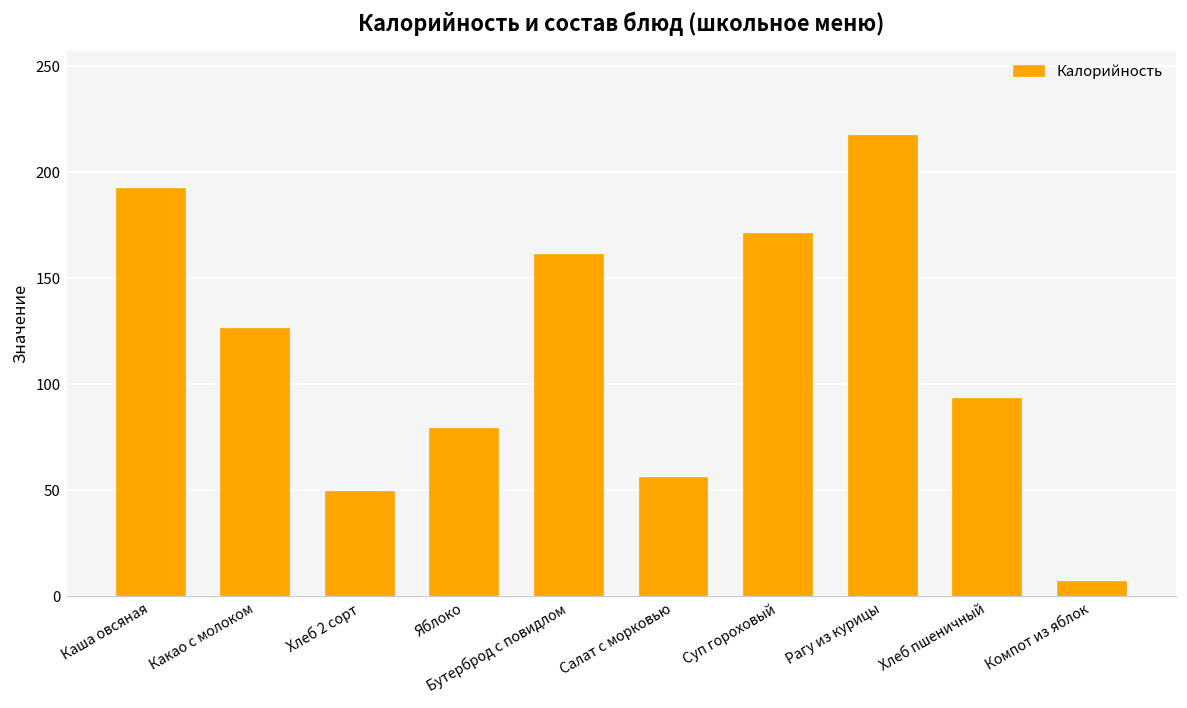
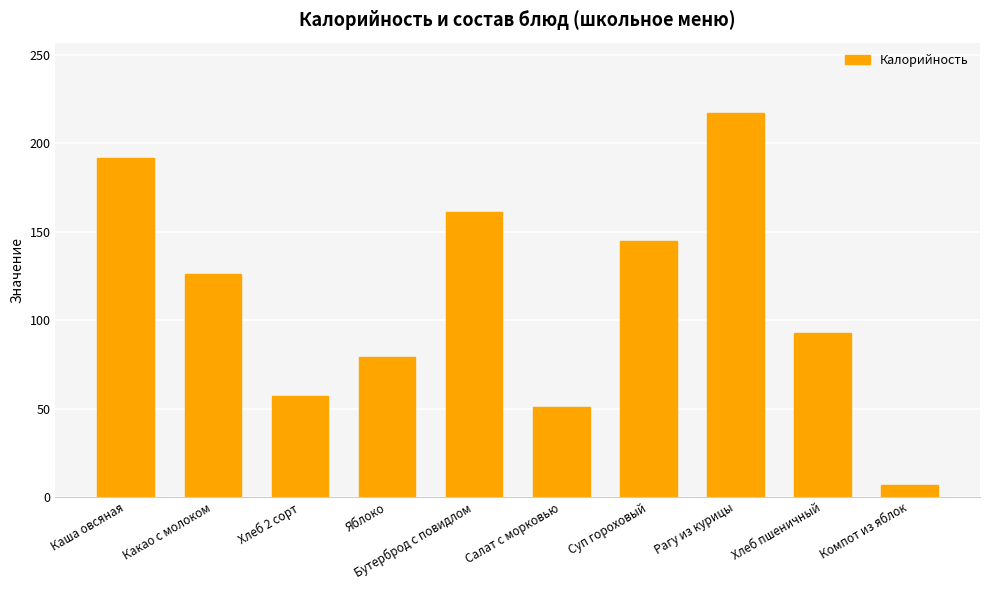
Хлеб 2 сорт: 49 -> 57
Салат с морковью: 56 -> 51
Суп гороховый: 171 -> 145
